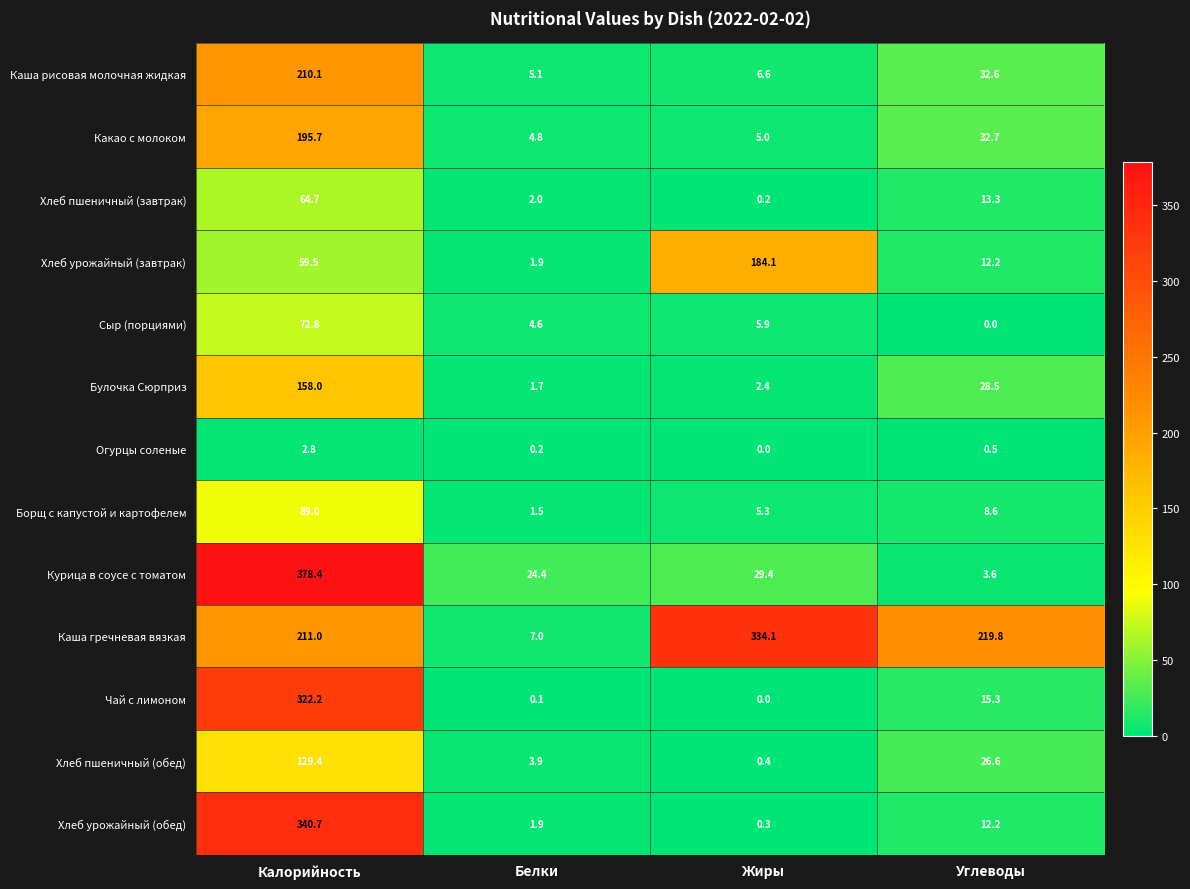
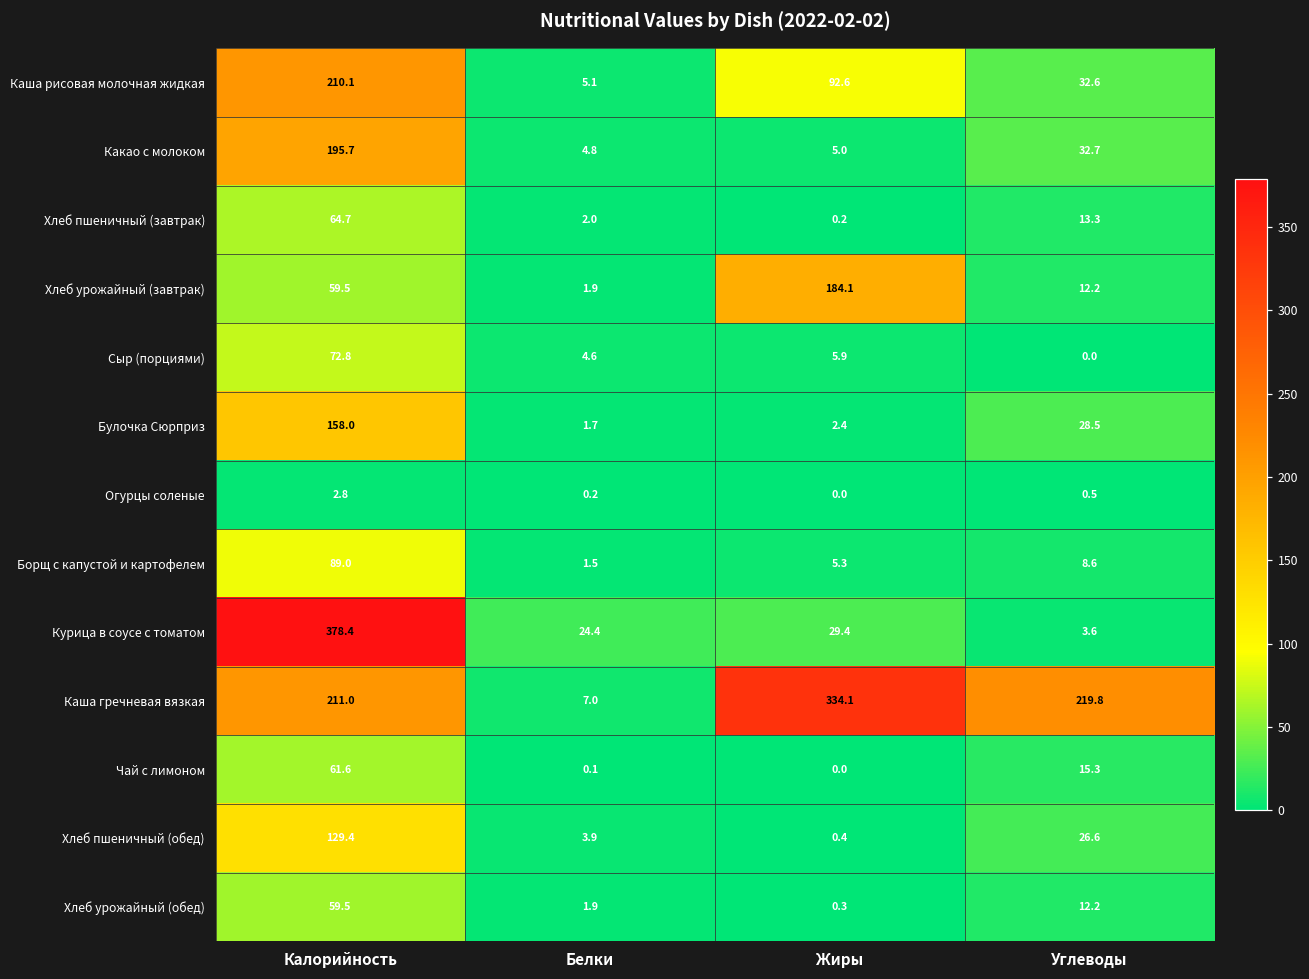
Каша рисовая молочная жидкая, Жиры: 6.6 -> 92.6
Чай с лимоном, Калорийность: 322.2 -> 61.6
Хлеб урожайный (обед), Калорийность: 340.7 -> 59.5
